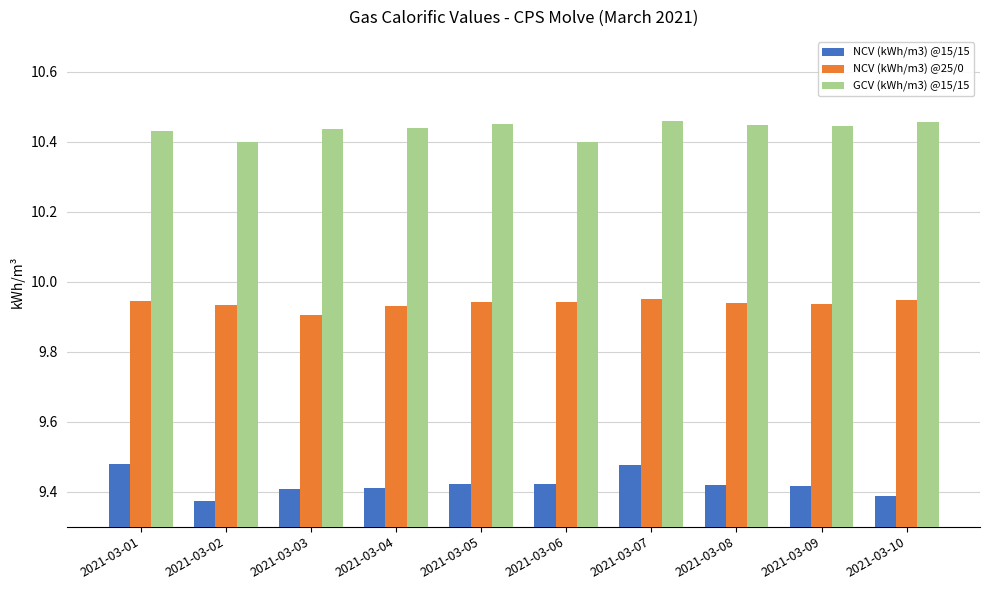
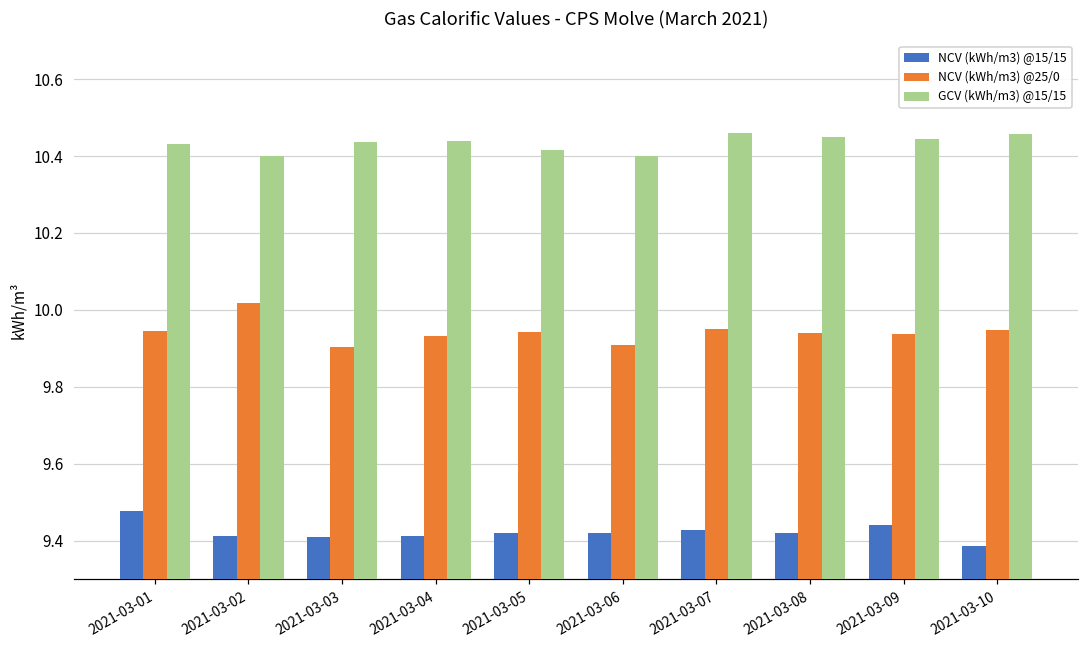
NCV (kWh/m3) @15/15, 2021-03-02: 9.37 -> 9.41
NCV (kWh/m3) @25/0, 2021-03-02: 9.93 -> 10.02
GCV (kWh/m3) @15/15, 2021-03-05: 10.45 -> 10.41
NCV (kWh/m3) @25/0, 2021-03-06: 9.94 -> 9.91
NCV (kWh/m3) @15/15, 2021-03-07: 9.48 -> 9.43
NCV (kWh/m3) @15/15, 2021-03-09: 9.42 -> 9.44
